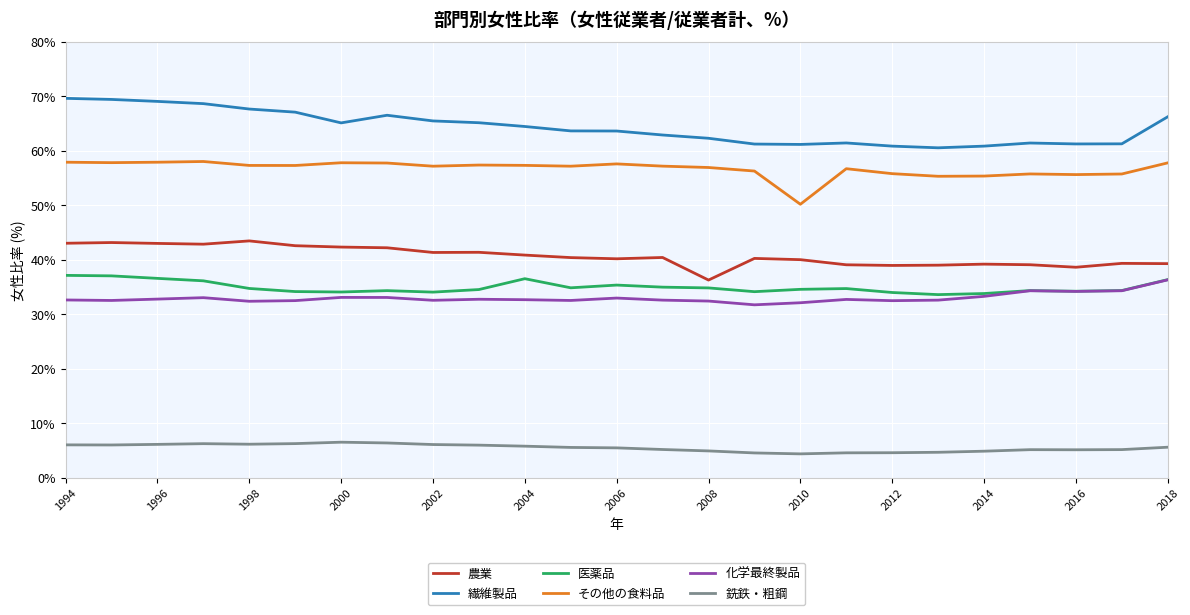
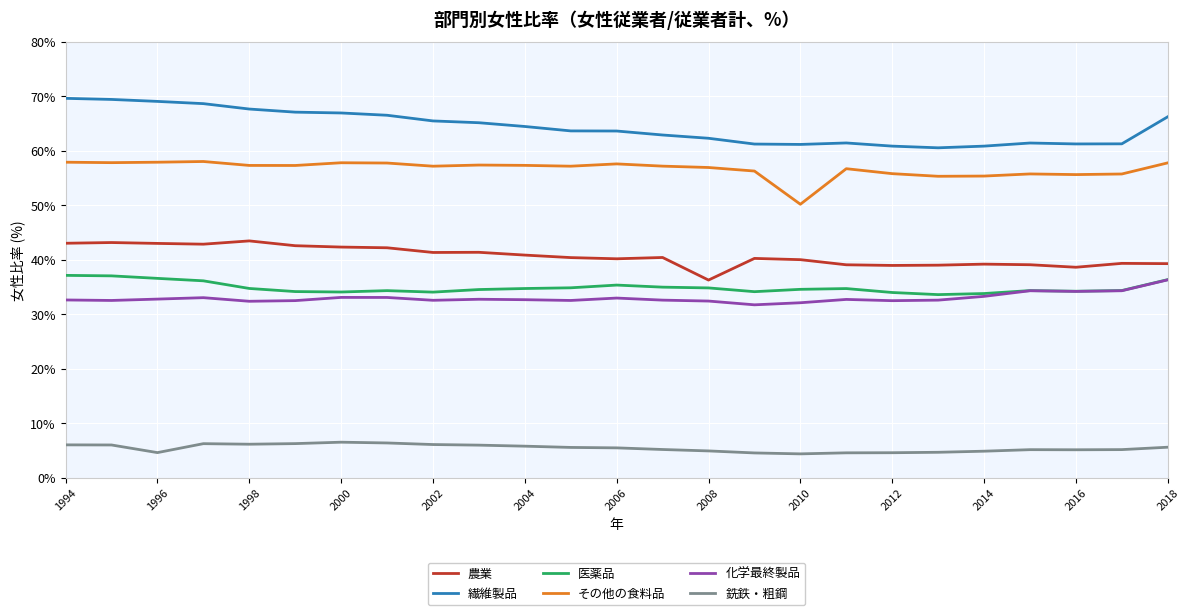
銑鉄・粗鋼, 1996: 6% -> 5%
繊維製品, 2000: 65% -> 67%
医薬品, 2004: 37% -> 35%
